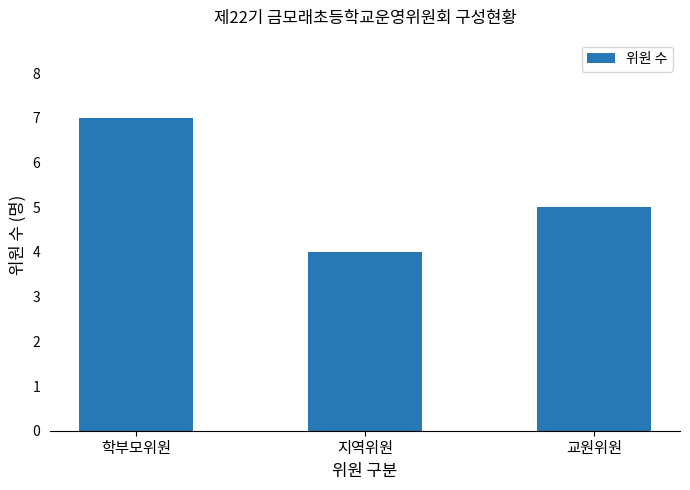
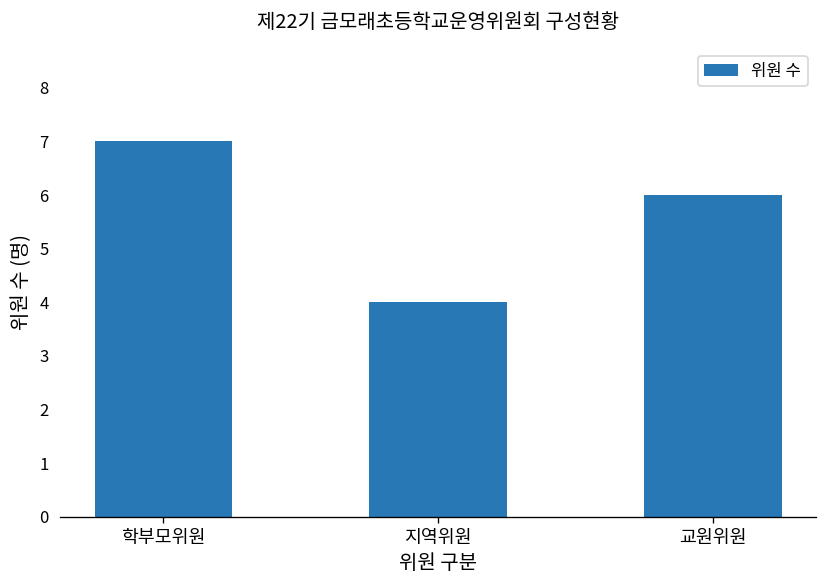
교원위원: 5 -> 6
